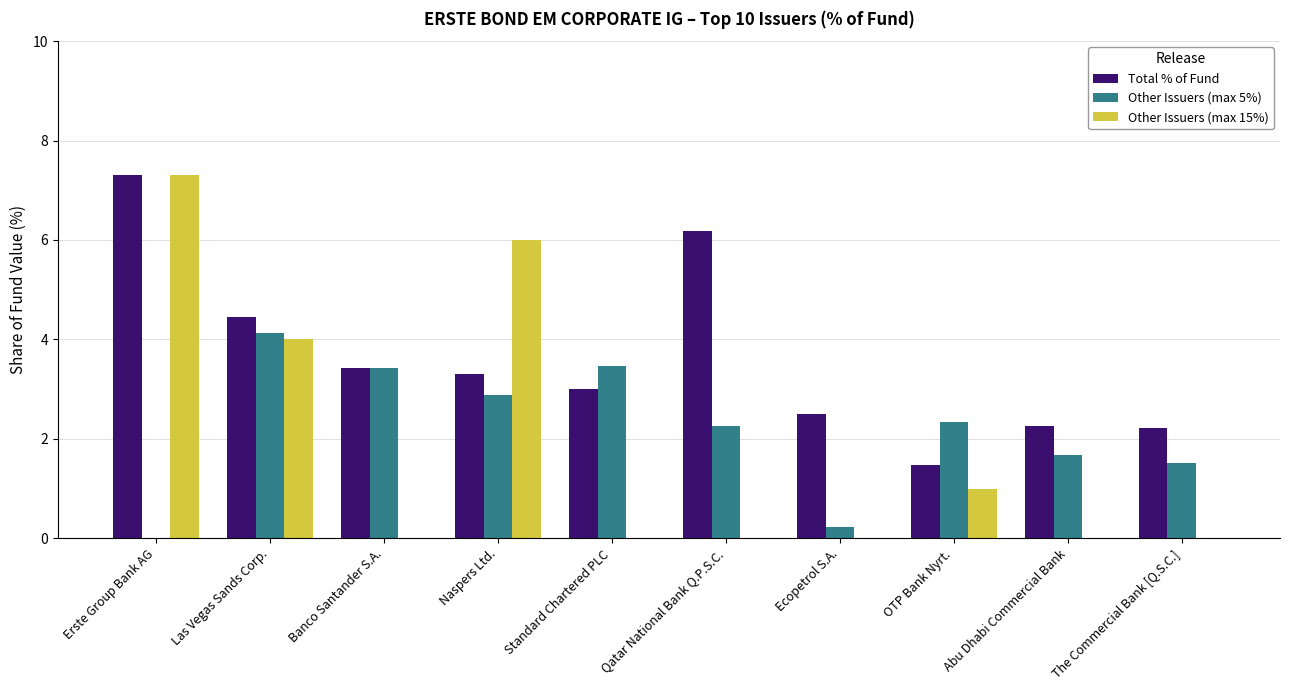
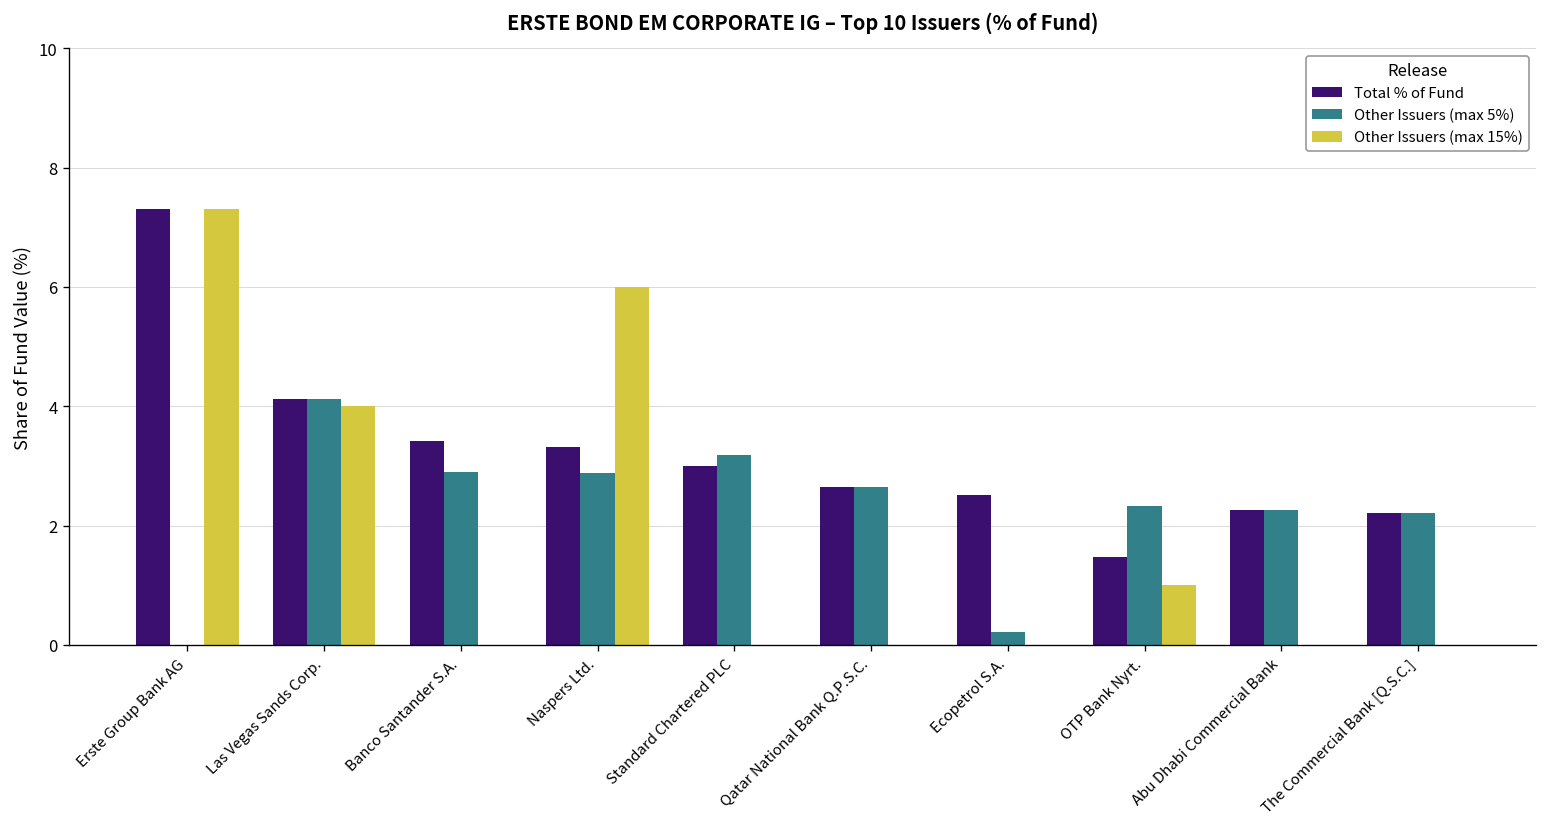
Total % of Fund, Las Vegas Sands Corp.: 4.4 -> 4.1
Other Issuers (max 5%), Banco Santander S.A.: 3.4 -> 2.9
Other Issuers (max 5%), Standard Chartered PLC: 3.5 -> 3.2
Total % of Fund, Qatar National Bank Q.P.S.C.: 6.2 -> 2.6
Other Issuers (max 5%), Qatar National Bank Q.P.S.C.: 2.3 -> 2.6
Other Issuers (max 5%), Abu Dhabi Commercial Bank: 1.7 -> 2.3
Other Issuers (max 5%), The Commercial Bank [Q.S.C.]: 1.5 -> 2.2
